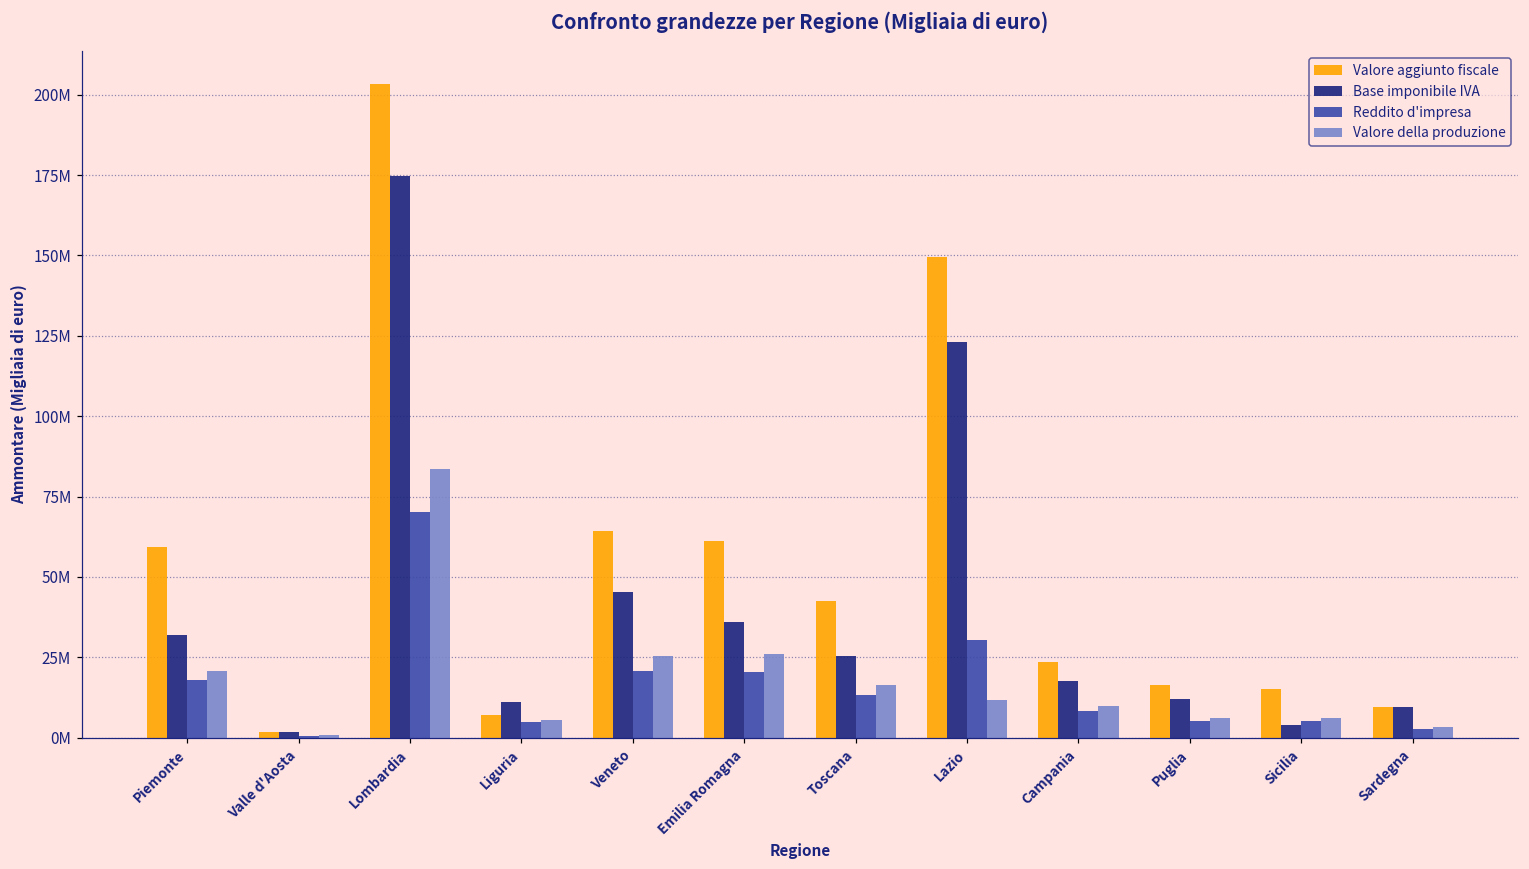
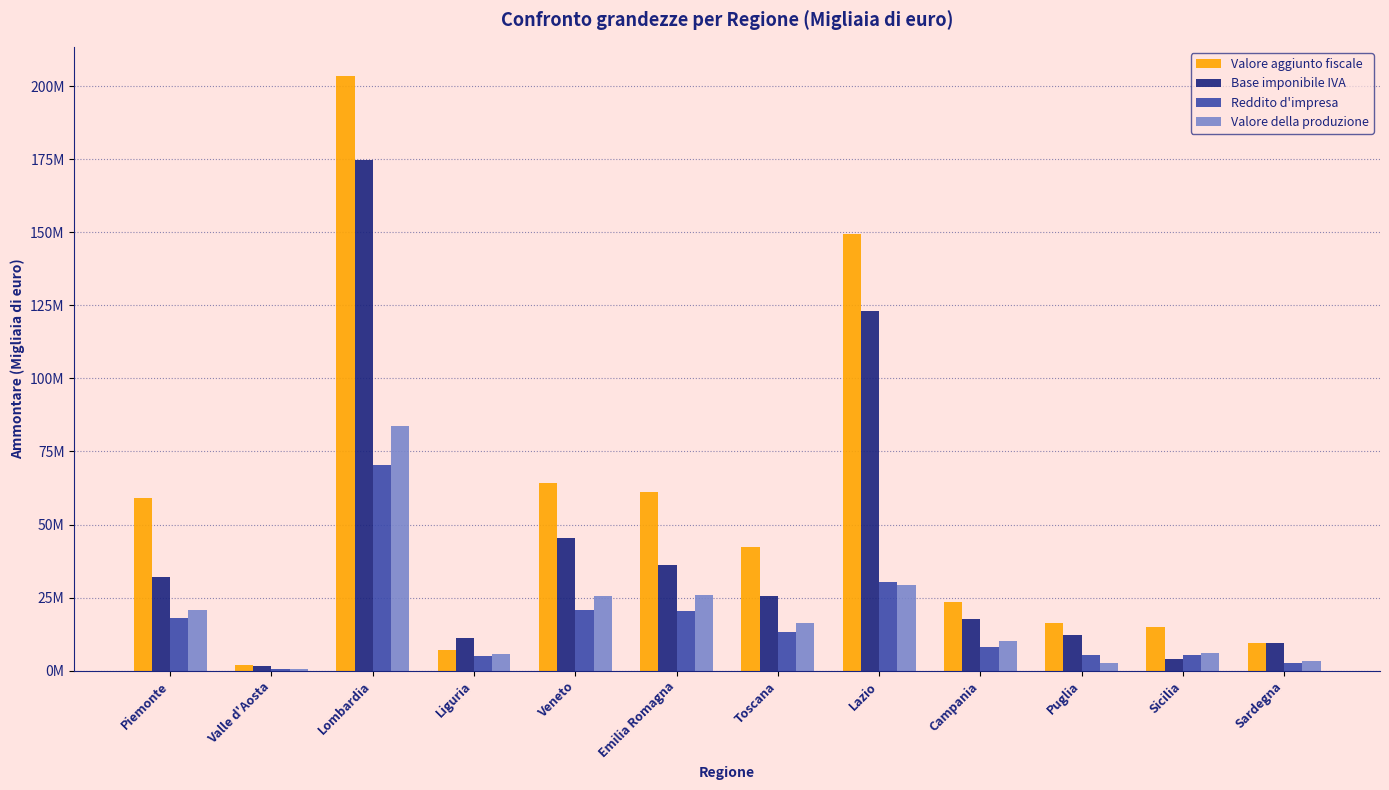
Valore della produzione, Lazio: 12000000 -> 29000000
Valore della produzione, Puglia: 6000000 -> 3000000
